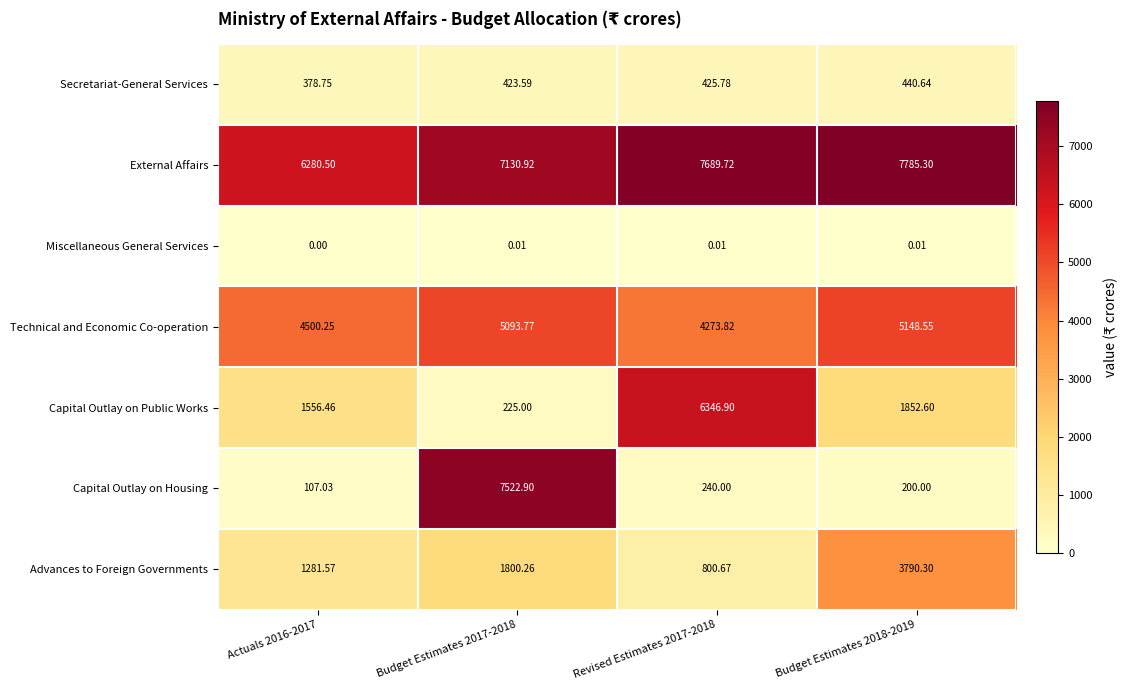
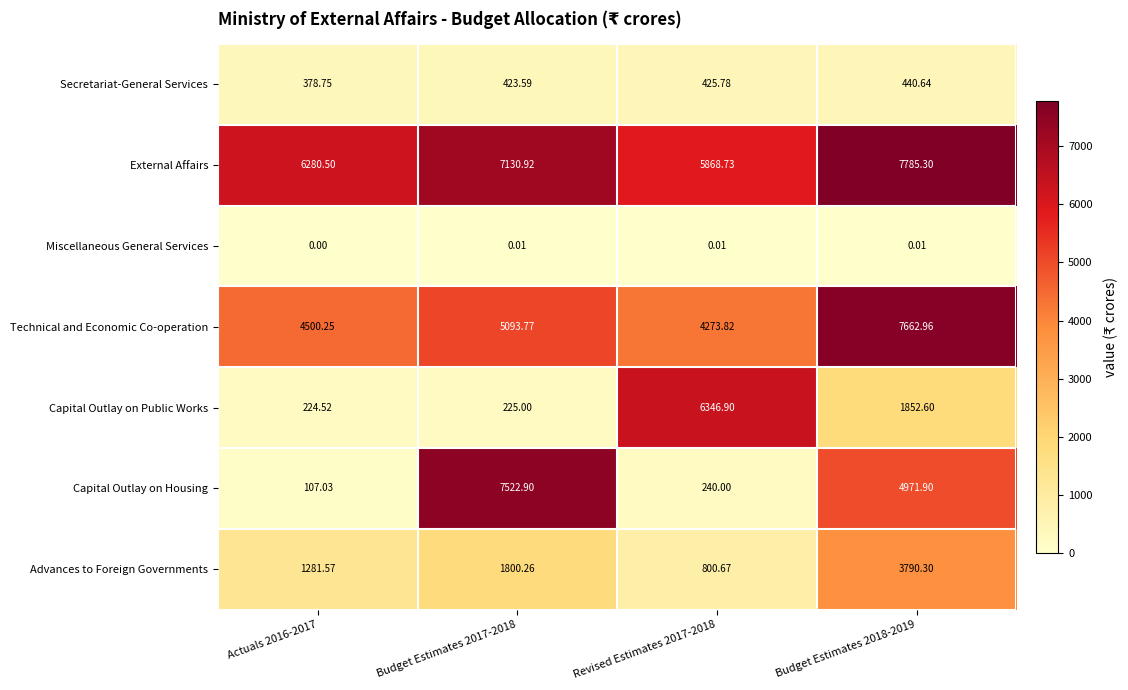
External Affairs, Revised Estimates 2017-2018: 7689.72 -> 5868.73
Technical and Economic Co-operation, Budget Estimates 2018-2019: 5148.55 -> 7662.96
Capital Outlay on Public Works, Actuals 2016-2017: 1556.46 -> 224.52
Capital Outlay on Housing, Budget Estimates 2018-2019: 200.00 -> 4971.90
